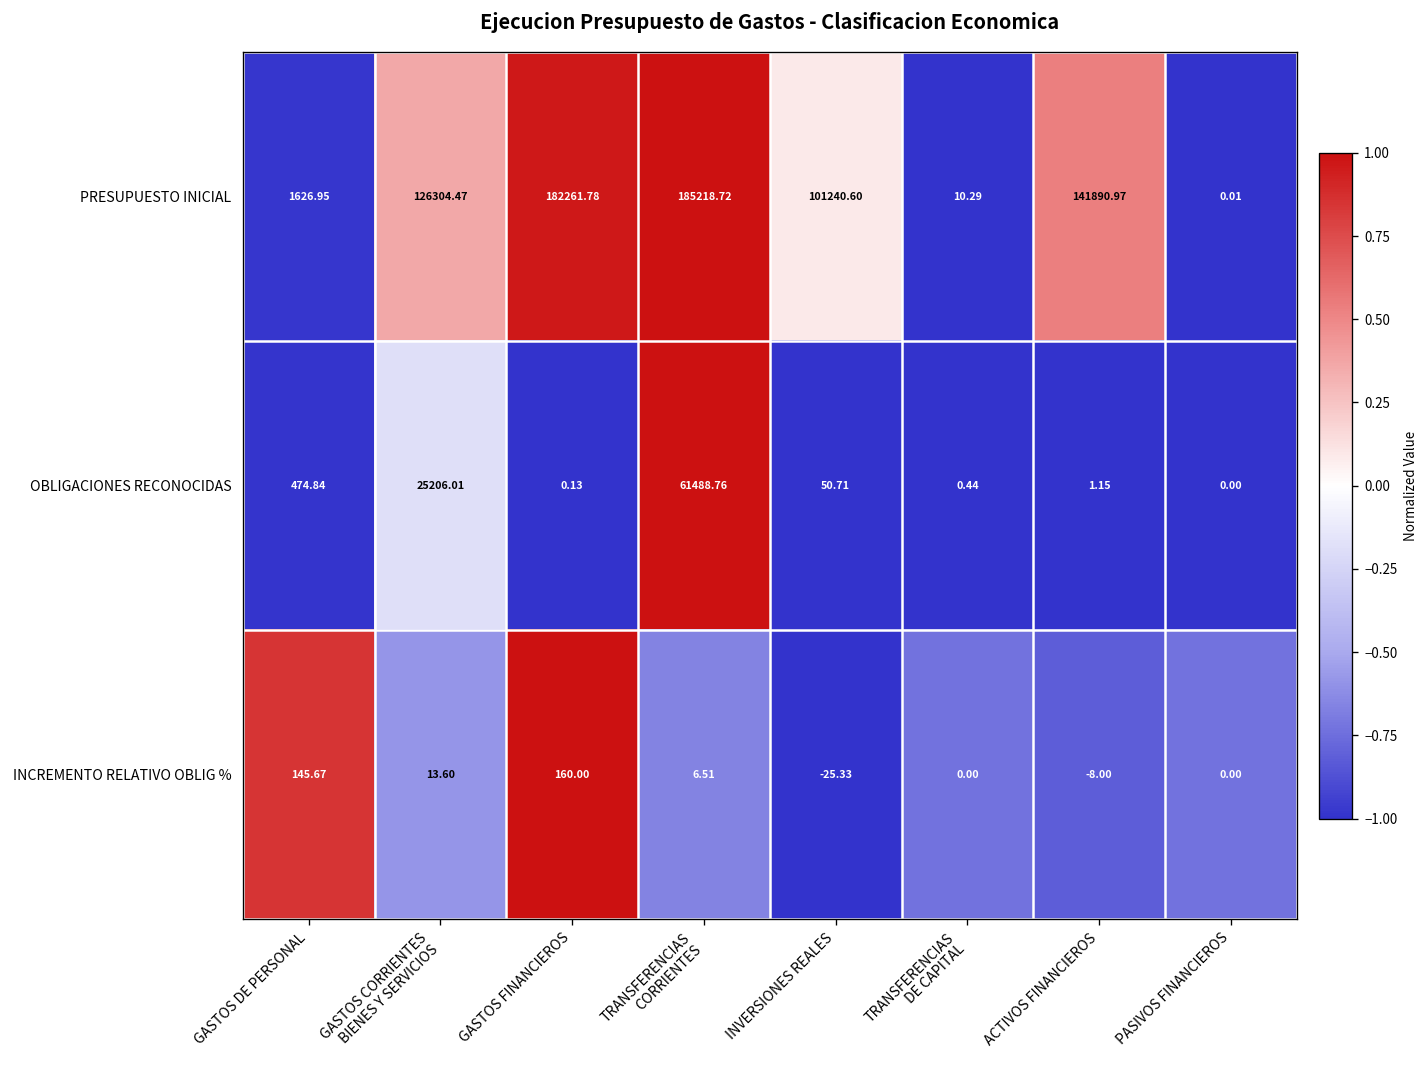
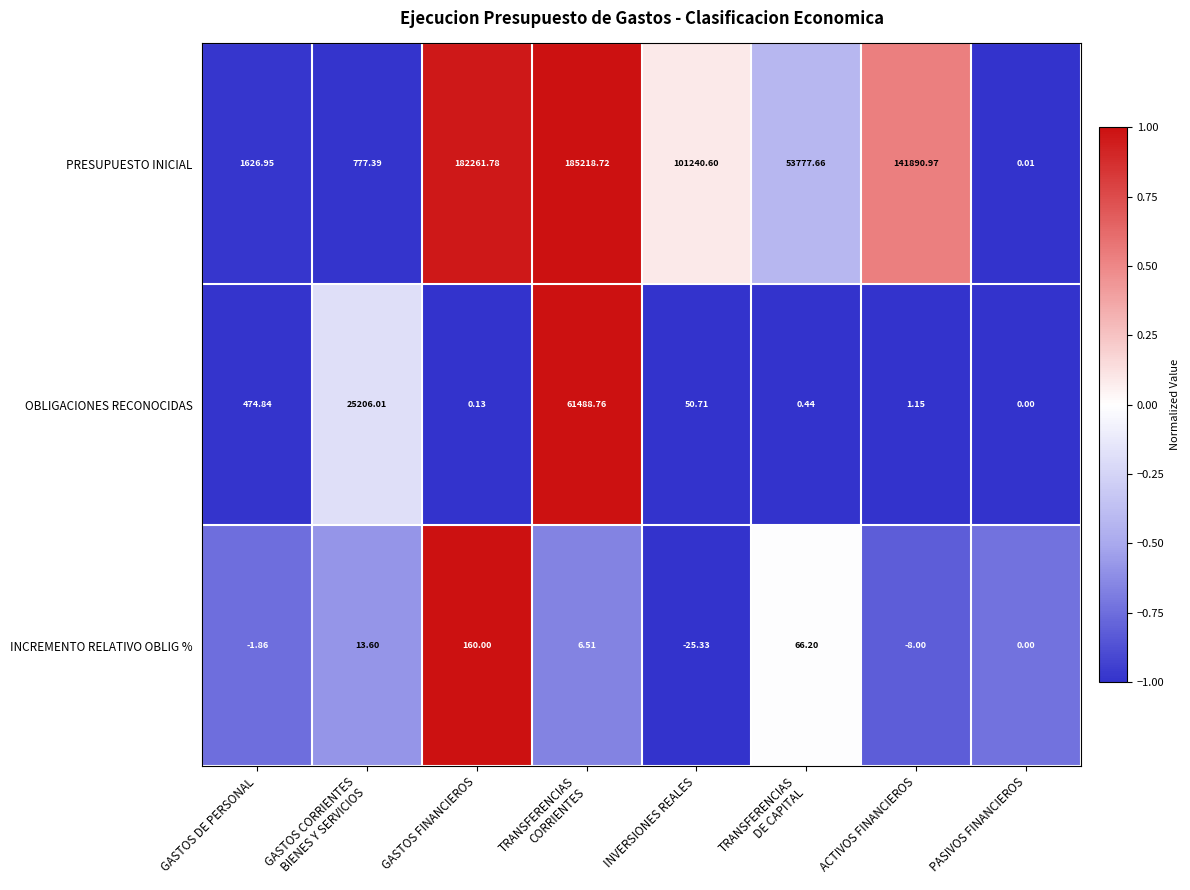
PRESUPUESTO INICIAL, GASTOS CORRIENTES BIENES Y SERVICIOS: 126304.47 -> 777.39
PRESUPUESTO INICIAL, TRANSFERENCIAS DE CAPITAL: 10.29 -> 53777.66
INCREMENTO RELATIVO OBLIG %, GASTOS DE PERSONAL: 145.67 -> -1.86
INCREMENTO RELATIVO OBLIG %, TRANSFERENCIAS DE CAPITAL: 0.00 -> 66.20
